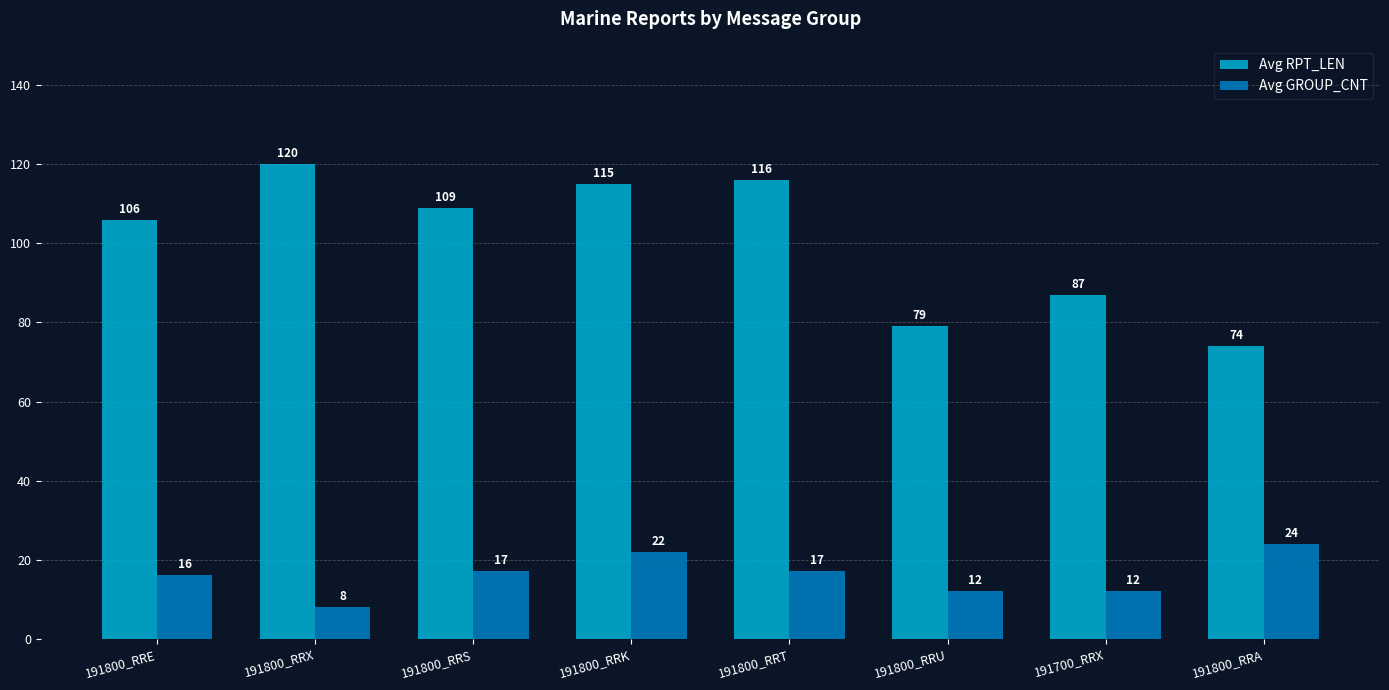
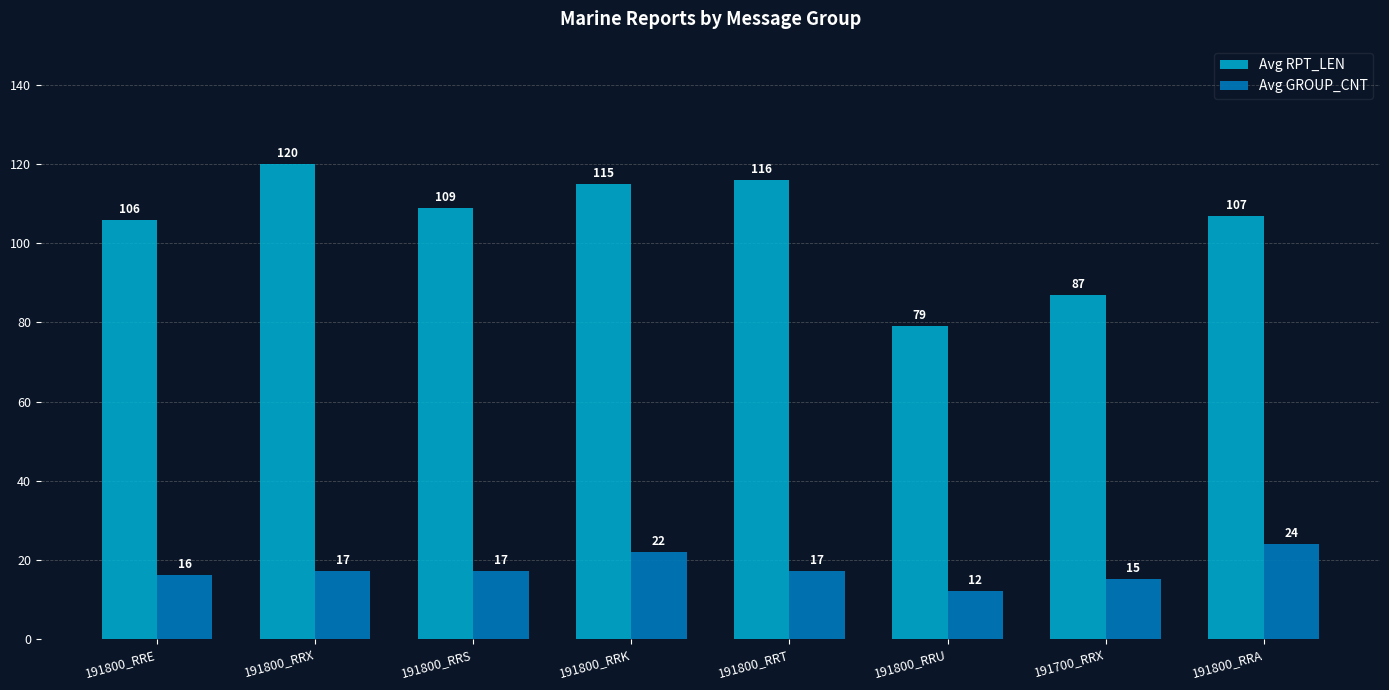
Avg GROUP_CNT, 191800_RRX: 8 -> 17
Avg GROUP_CNT, 191700_RRX: 12 -> 15
Avg RPT_LEN, 191800_RRA: 74 -> 107
